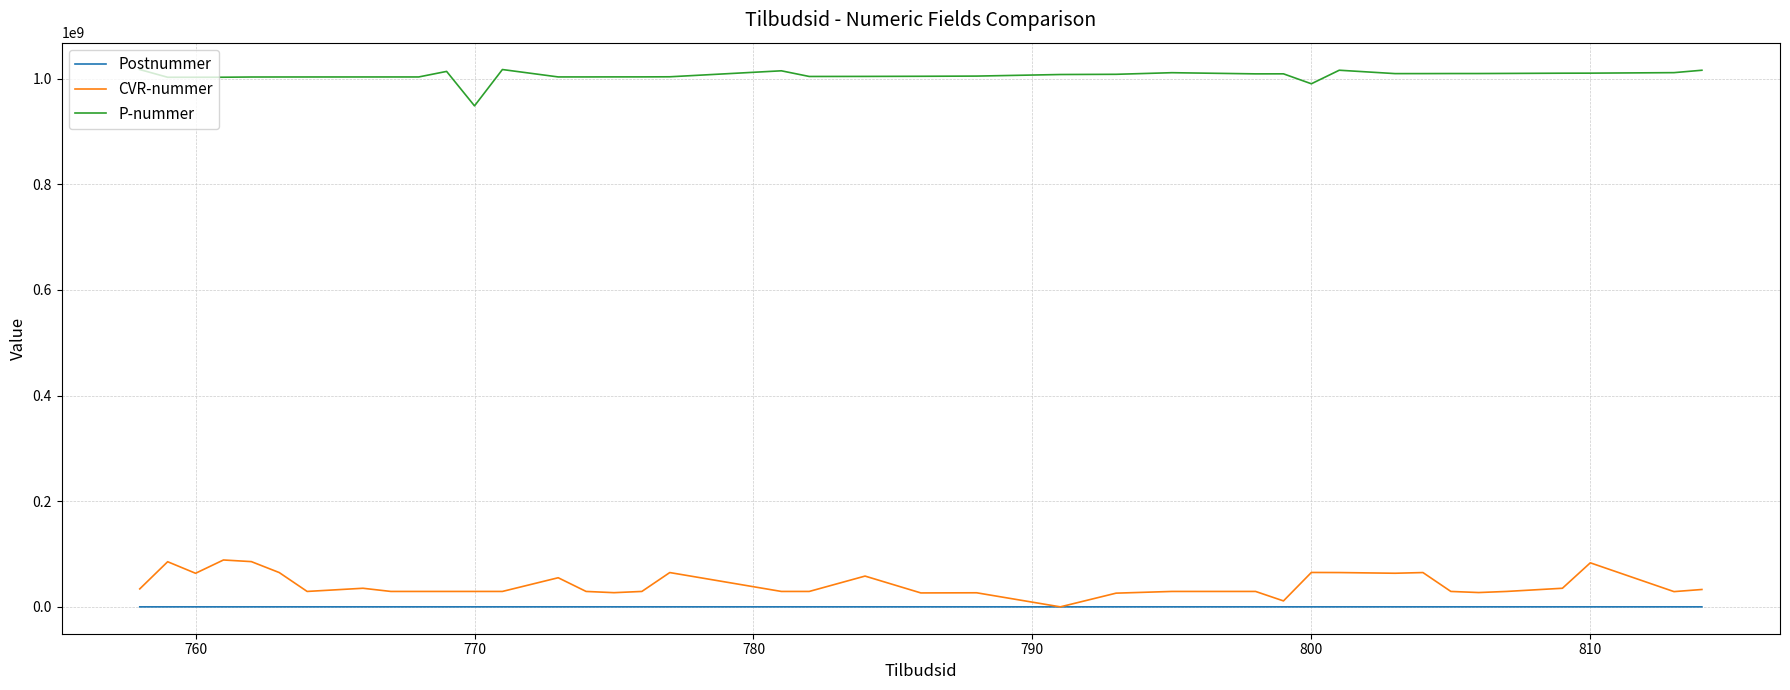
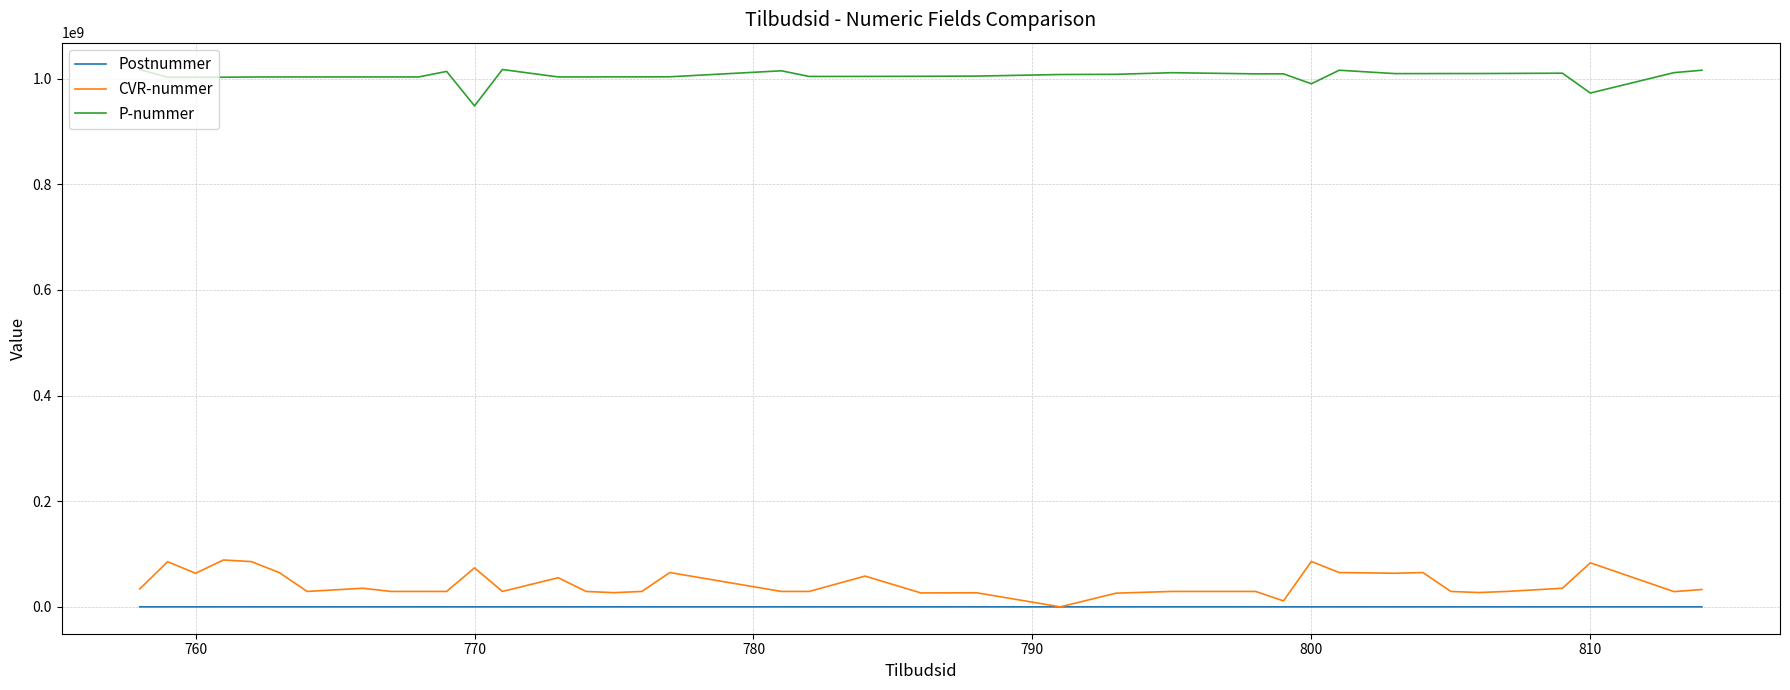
CVR-nummer, 770: 30000000 -> 70000000
CVR-nummer, 800: 70000000 -> 90000000
P-nummer, 810: 1010000000 -> 970000000
